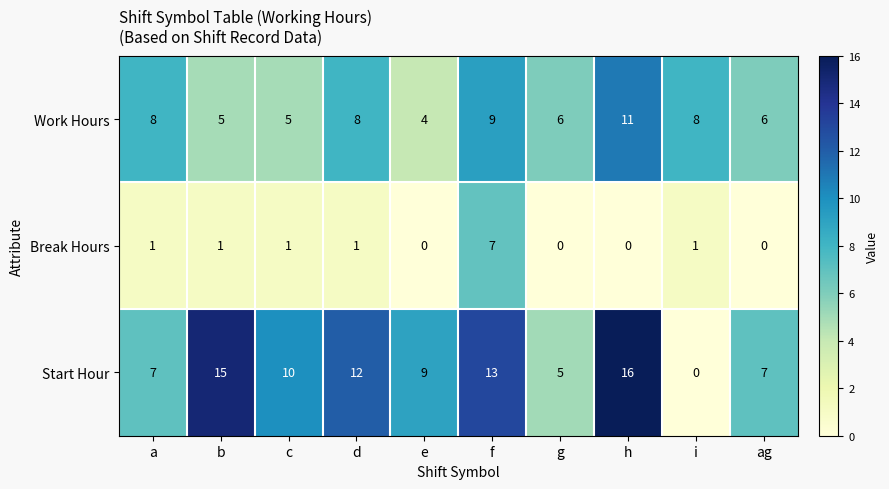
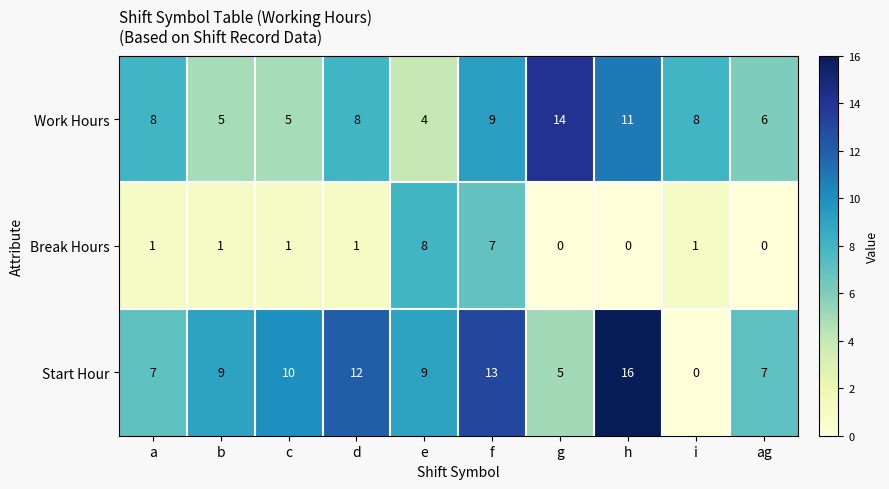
Work Hours, g: 6 -> 14
Break Hours, e: 0 -> 8
Start Hour, b: 15 -> 9
